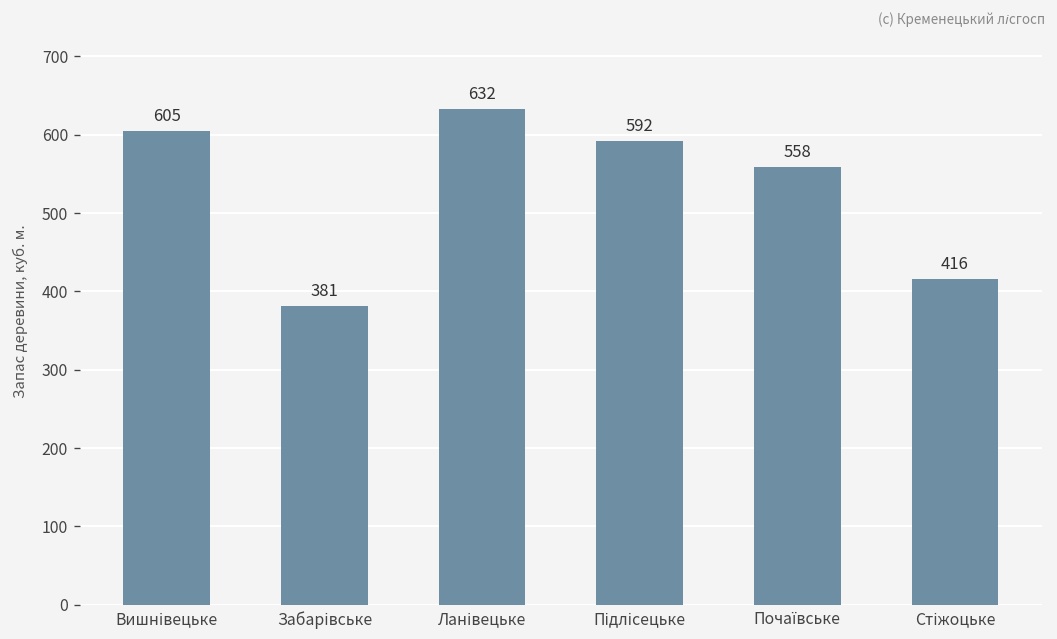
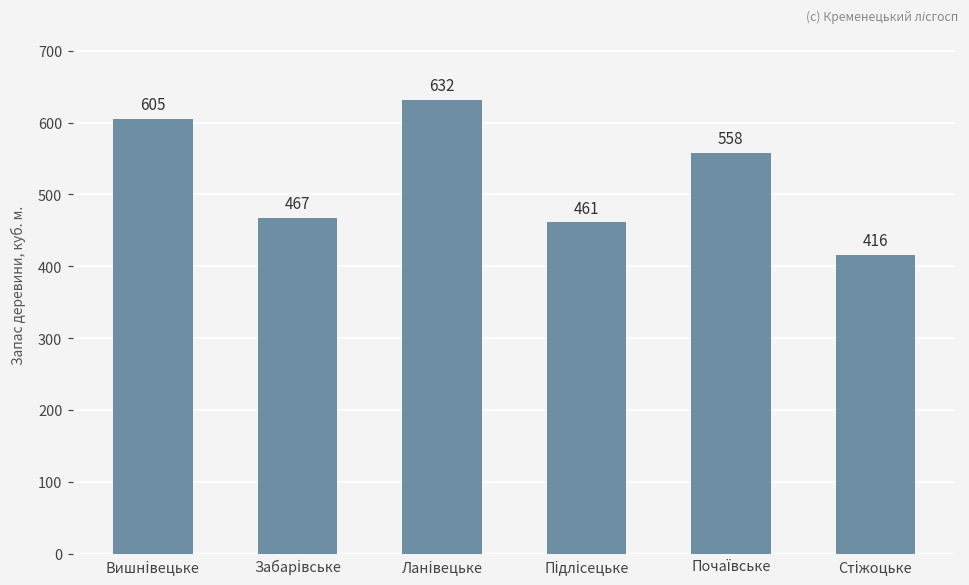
Забарівське: 381 -> 467
Підлісецьке: 592 -> 461
